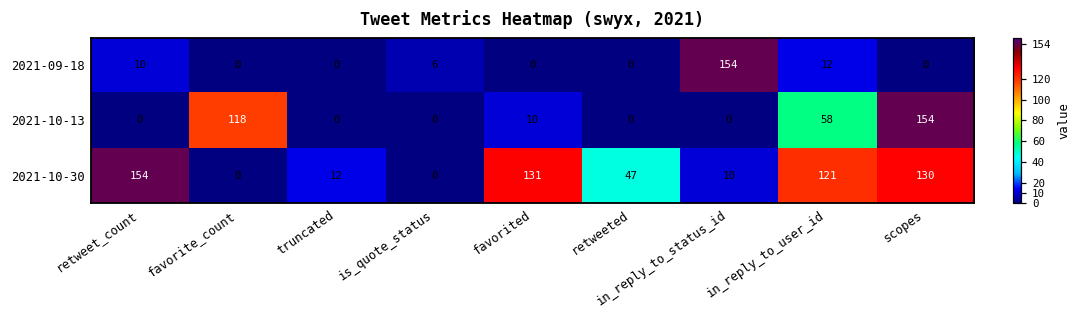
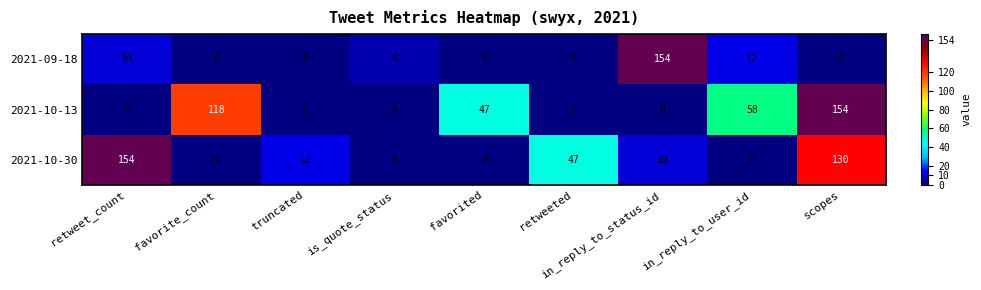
2021-10-13, favorited: 10 -> 47
2021-10-30, favorited: 131 -> 0
2021-10-30, in_reply_to_user_id: 121 -> 0
